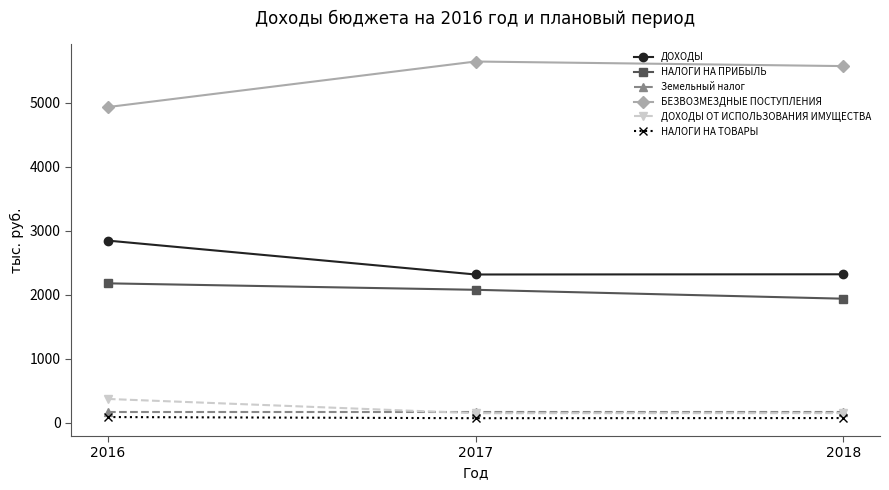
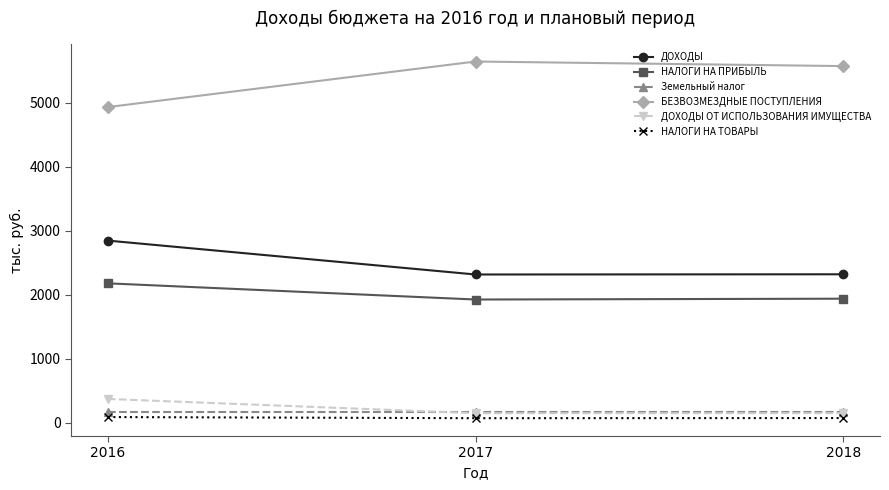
НАЛОГИ НА ПРИБЫЛЬ, 2017: 2100 -> 1900
